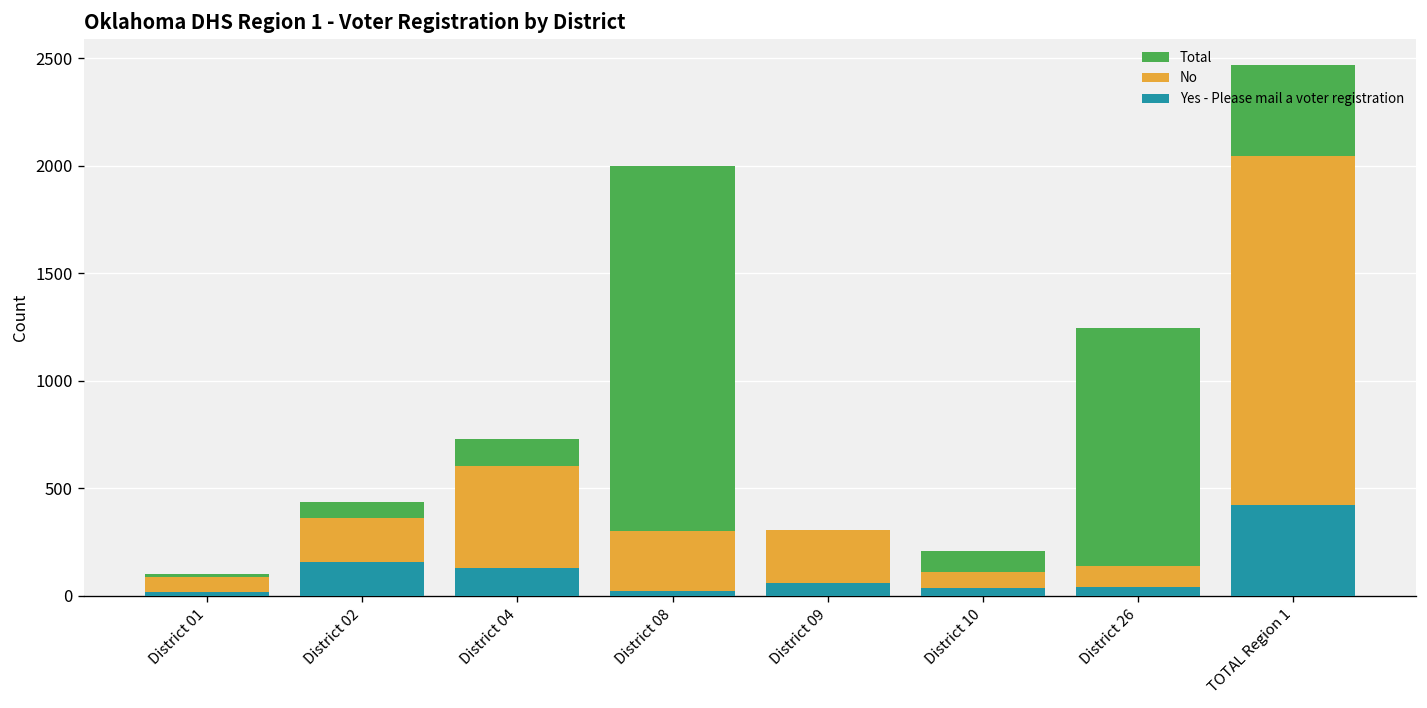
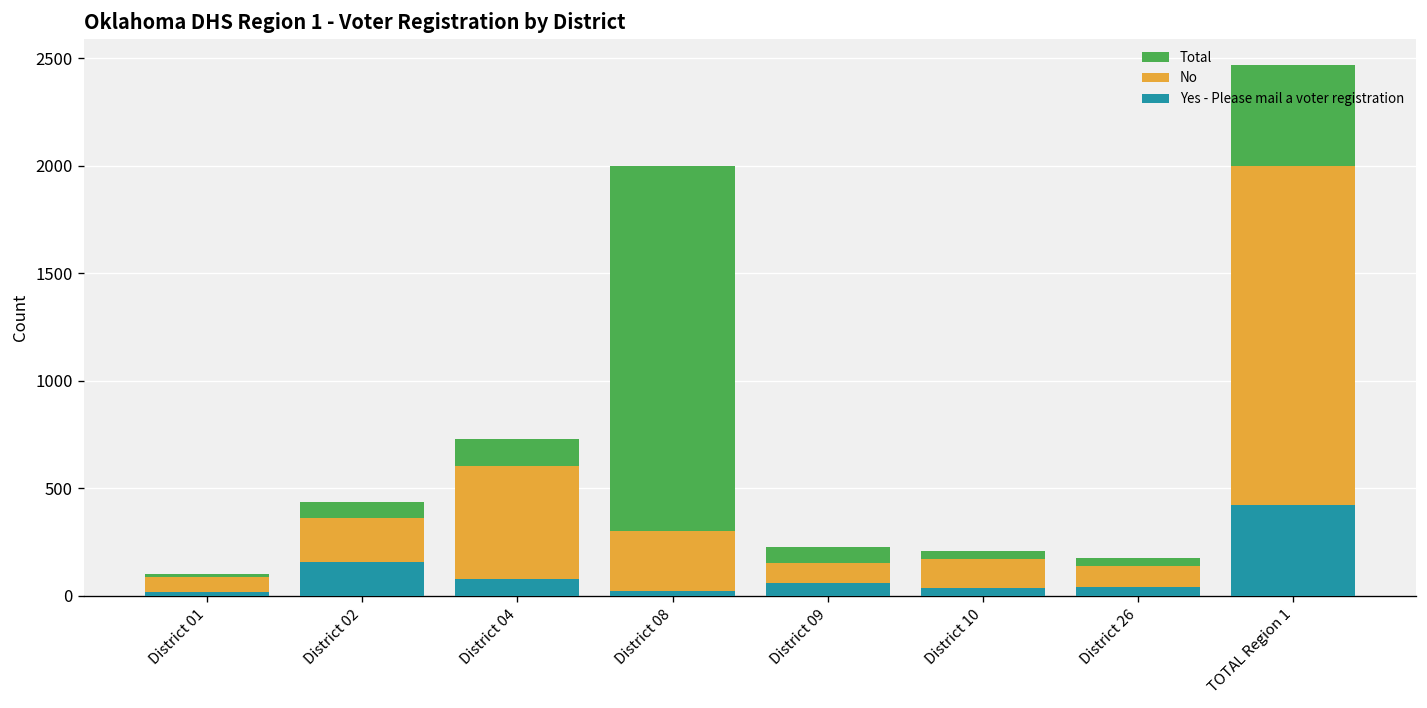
Yes - Please mail a voter registration, District 04: 130 -> 80
No, District 09: 310 -> 150
No, District 10: 110 -> 170
Total, District 26: 1250 -> 180
No, TOTAL Region 1: 2050 -> 2000
